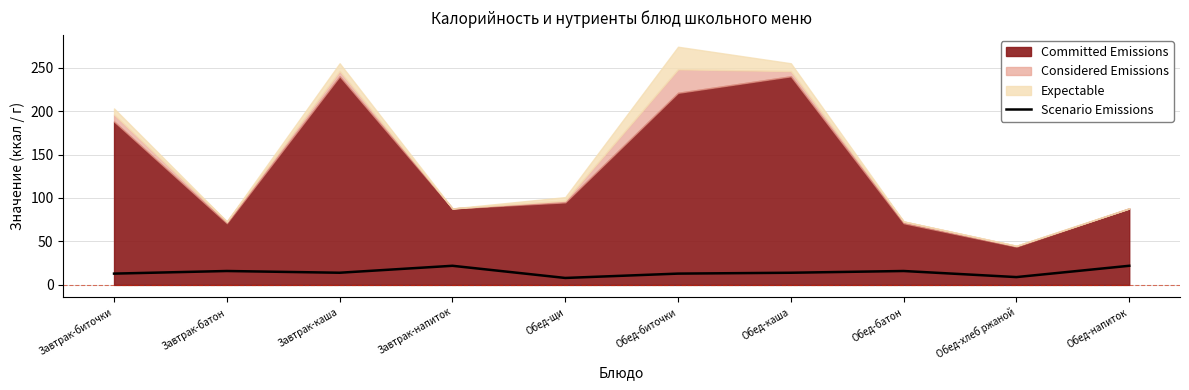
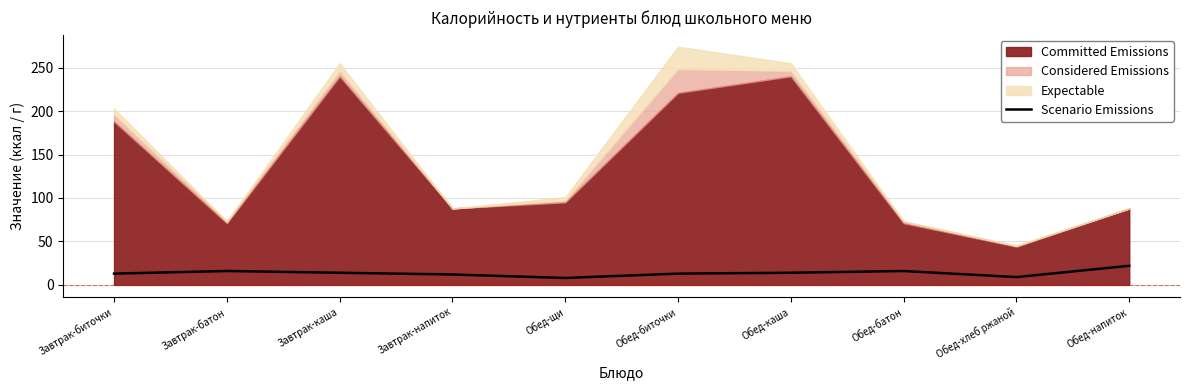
Scenario Emissions, Завтрак-напиток: 20 -> 10
